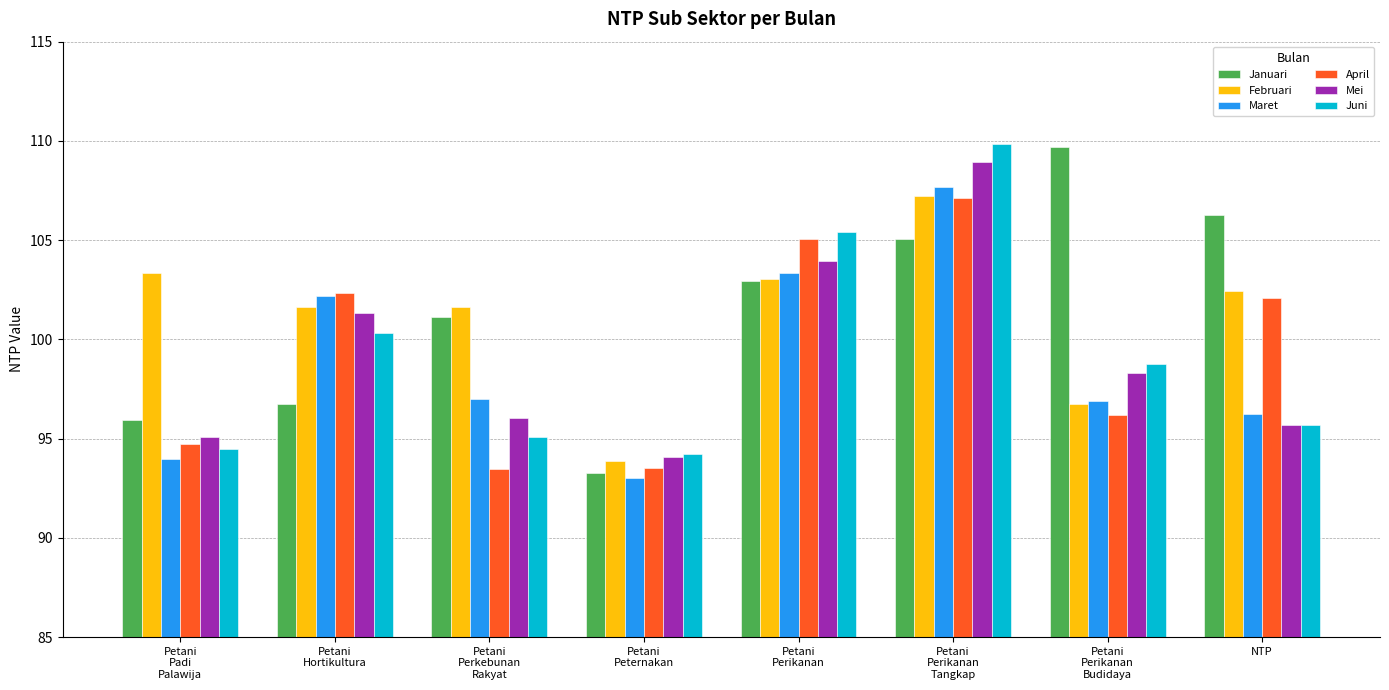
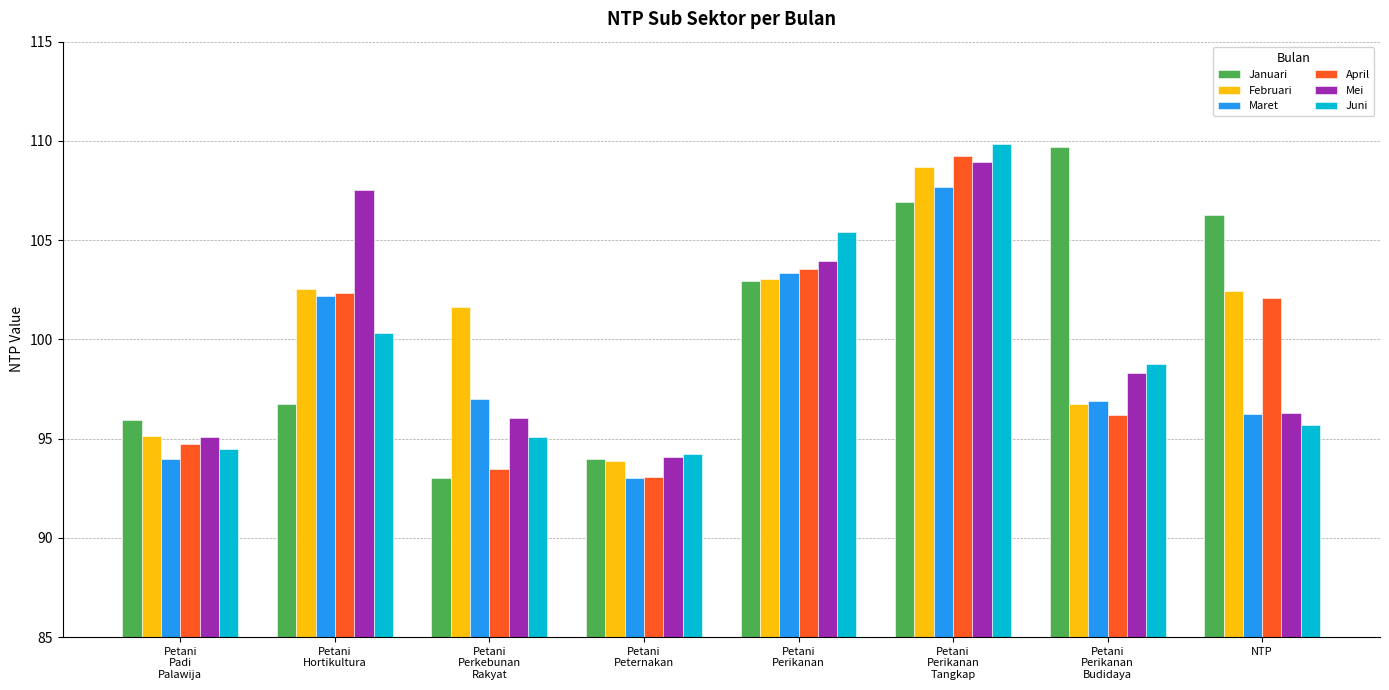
Februari, Petani Padi Palawija: 103.4 -> 95.2
Februari, Petani Hortikultura: 101.6 -> 102.5
Mei, Petani Hortikultura: 101.3 -> 107.6
Januari, Petani Perkebunan Rakyat: 101.2 -> 93.0
Januari, Petani Peternakan: 93.3 -> 94.0
April, Petani Peternakan: 93.5 -> 93.1
April, Petani Perikanan: 105.1 -> 103.6
Januari, Petani Perikanan Tangkap: 105.1 -> 106.9
Februari, Petani Perikanan Tangkap: 107.2 -> 108.7
April, Petani Perikanan Tangkap: 107.1 -> 109.3
Mei, NTP: 95.7 -> 96.3
